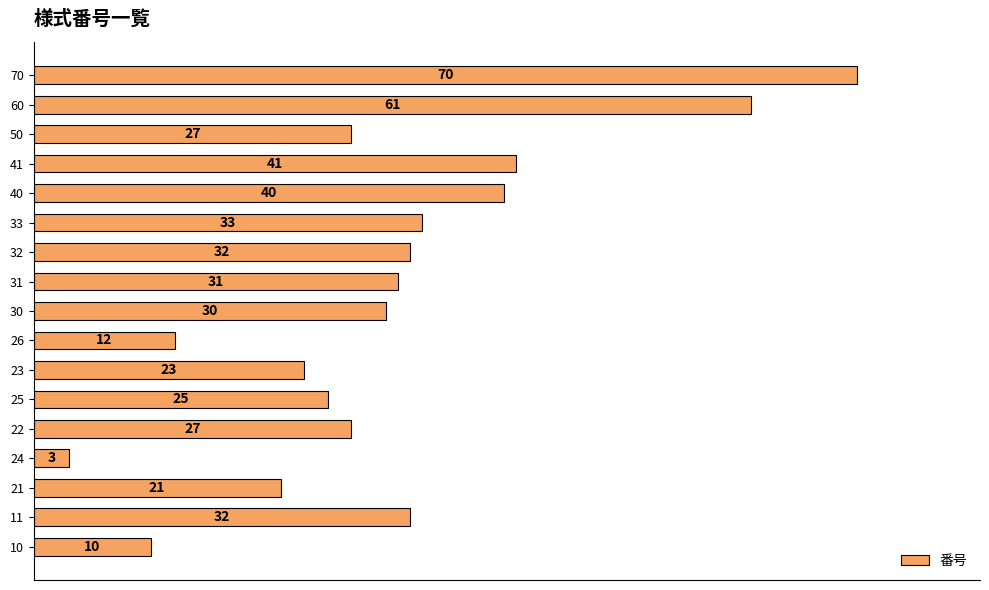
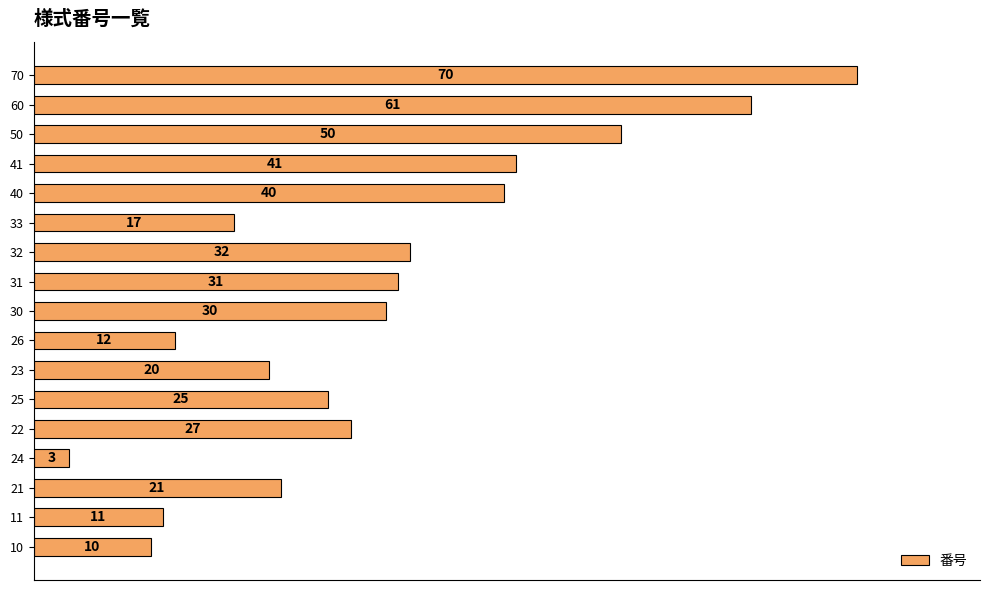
50: 27 -> 50
33: 33 -> 17
23: 23 -> 20
11: 32 -> 11
